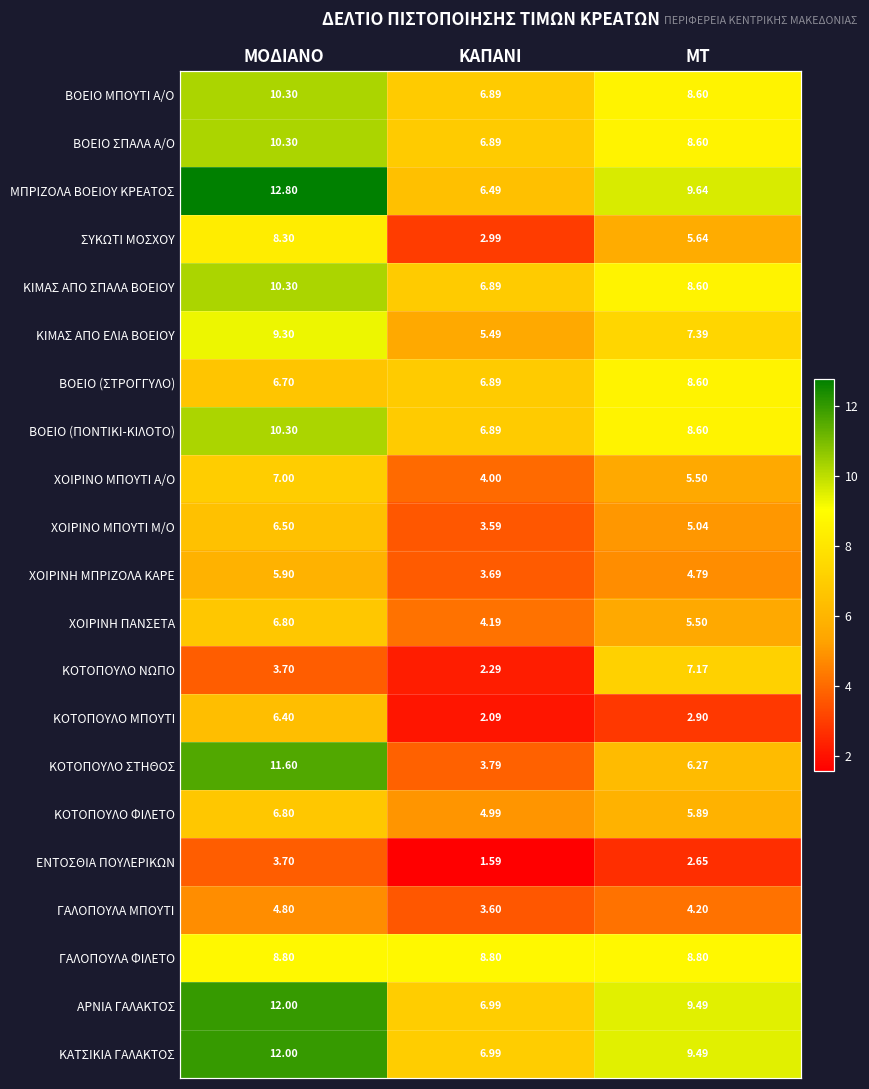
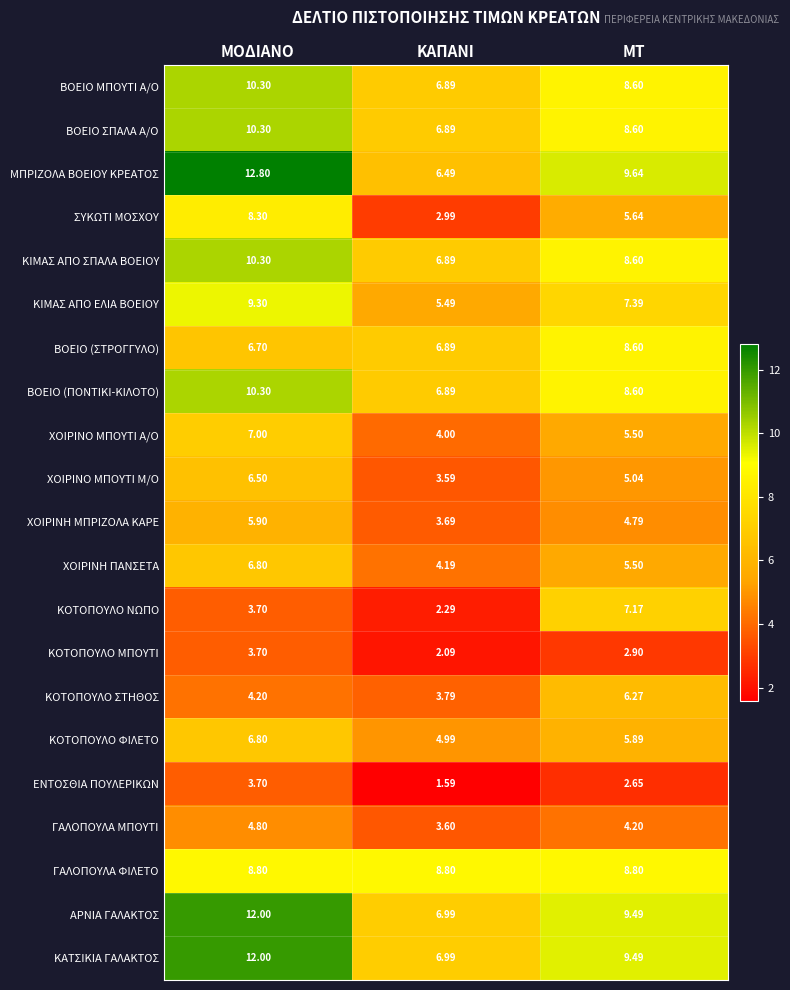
ΚΟΤΟΠΟΥΛΟ ΜΠΟΥΤΙ, ΜΟΔΙΑΝΟ: 6.40 -> 3.70
ΚΟΤΟΠΟΥΛΟ ΣΤΗΘΟΣ, ΜΟΔΙΑΝΟ: 11.60 -> 4.20
